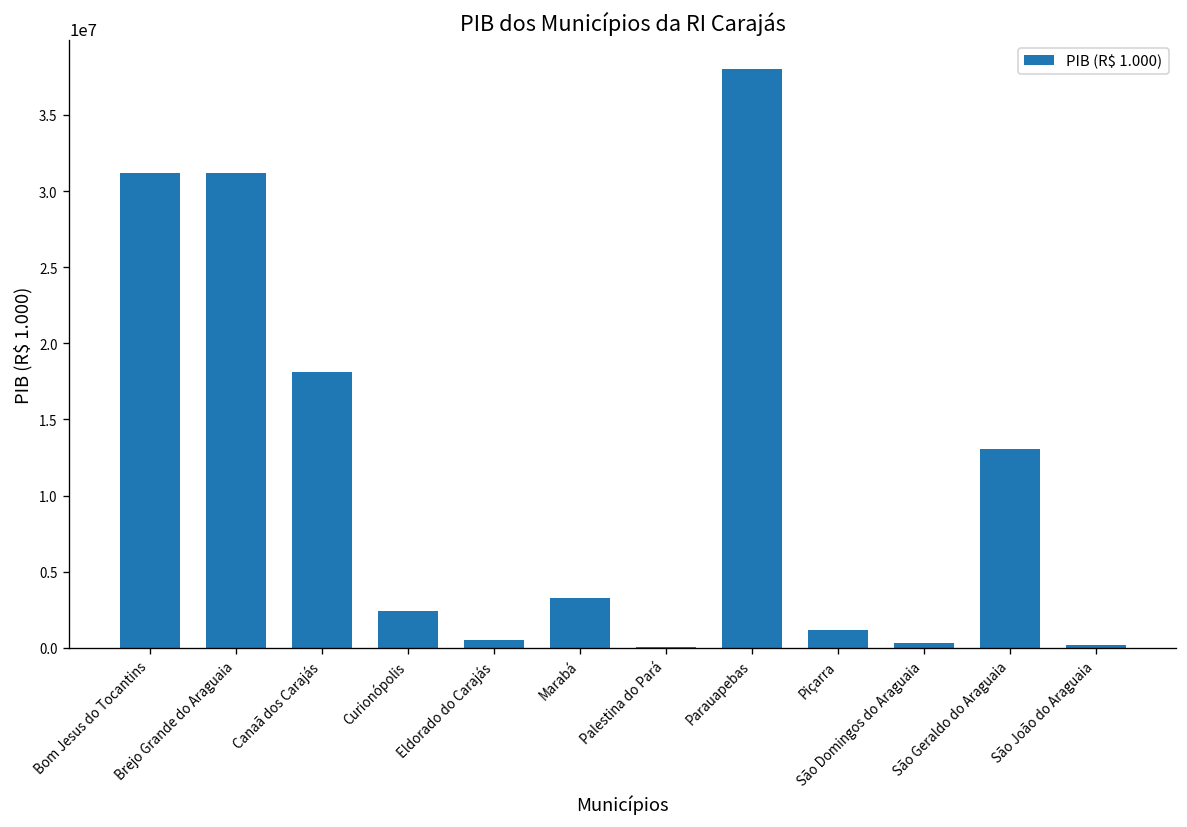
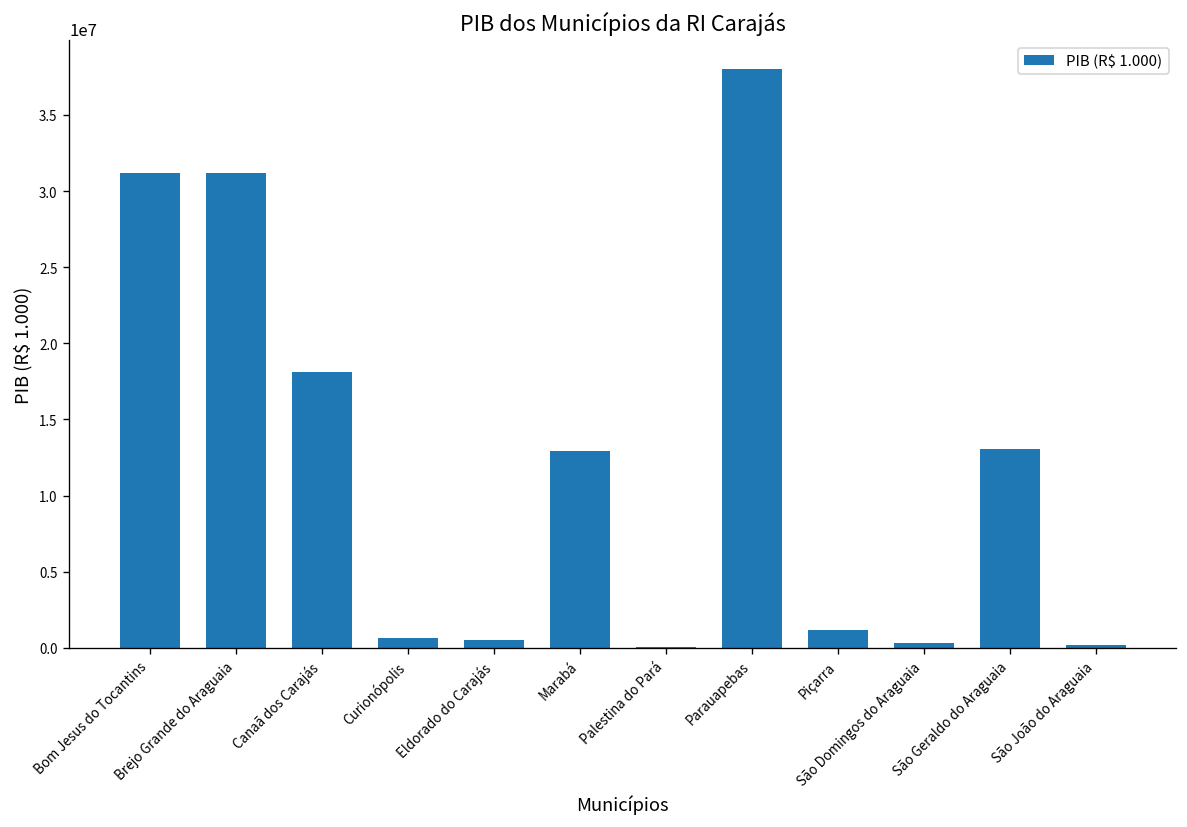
Curionópolis: 2400000 -> 600000
Marabá: 3300000 -> 12900000
